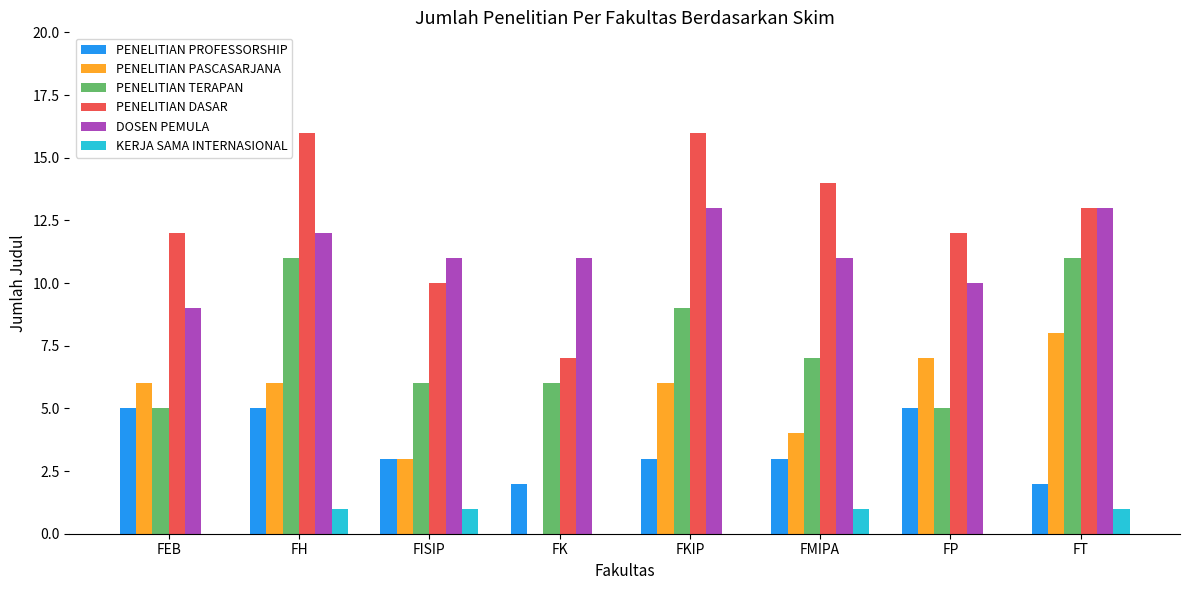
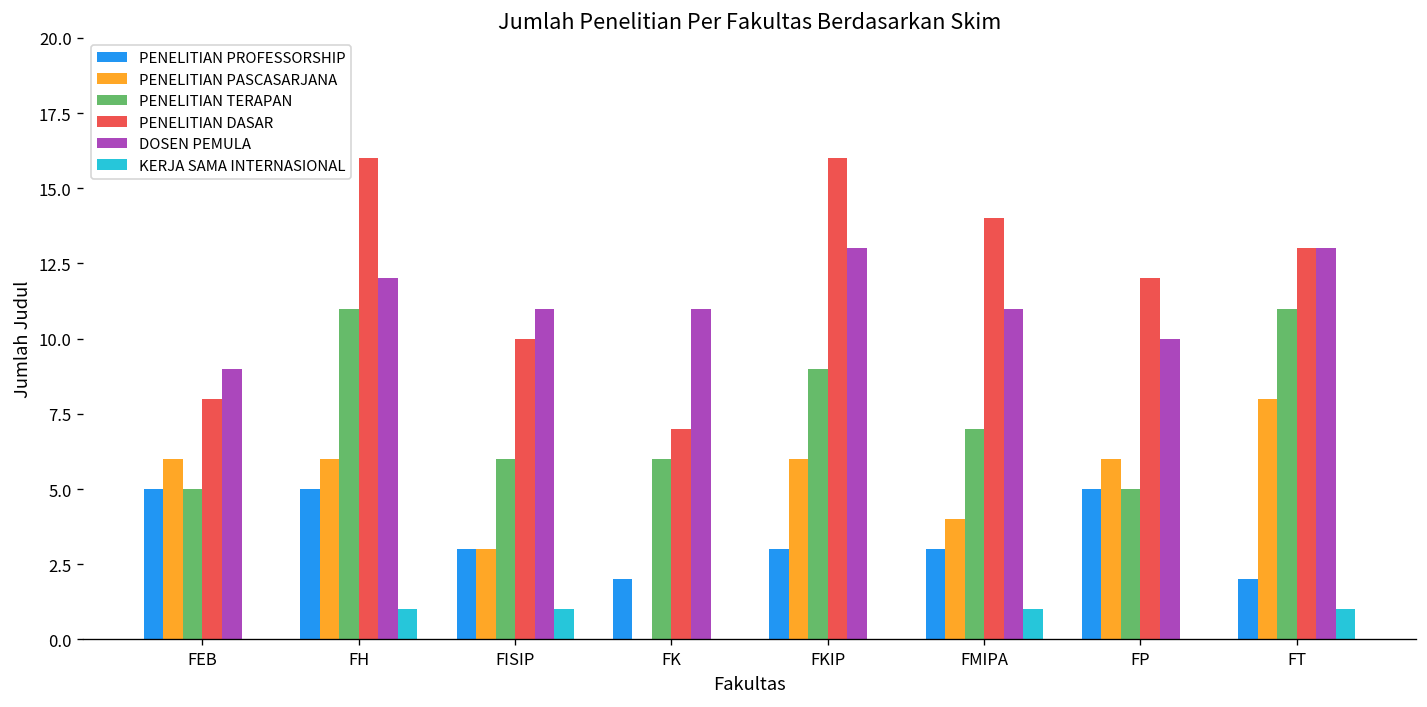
PENELITIAN DASAR, FEB: 12 -> 8
PENELITIAN PASCASARJANA, FP: 7 -> 6
